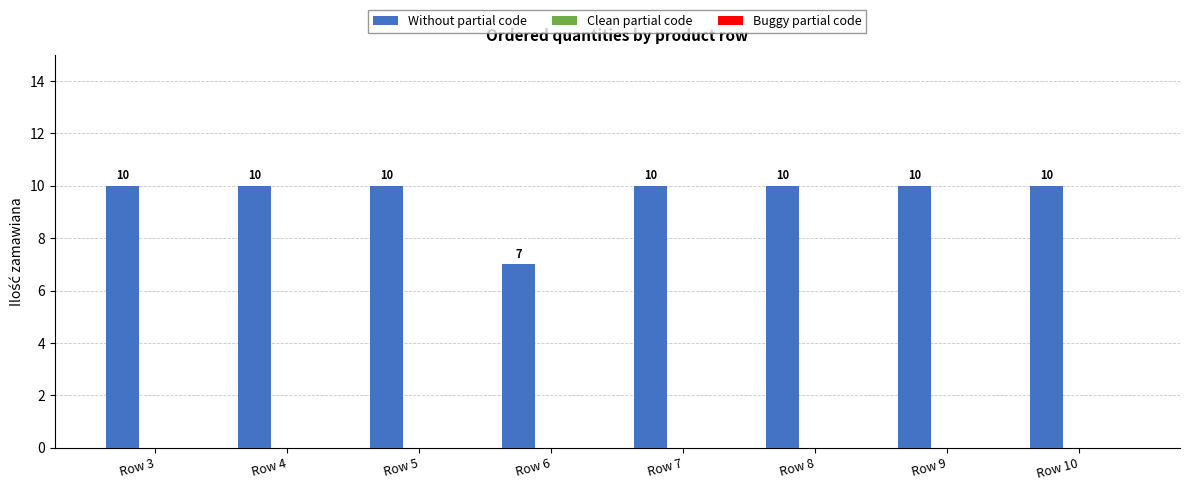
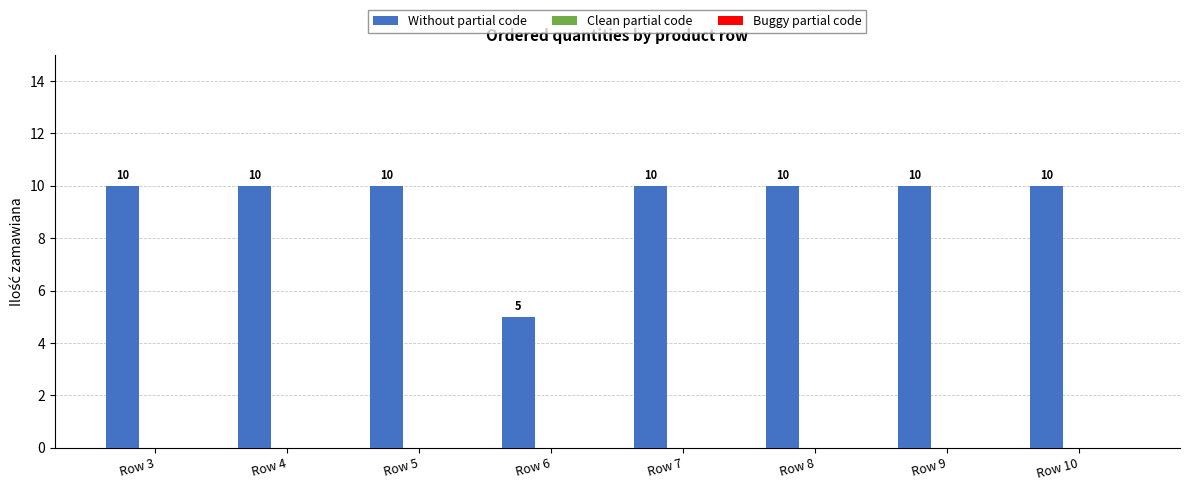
Without partial code, Row 6: 7 -> 5
